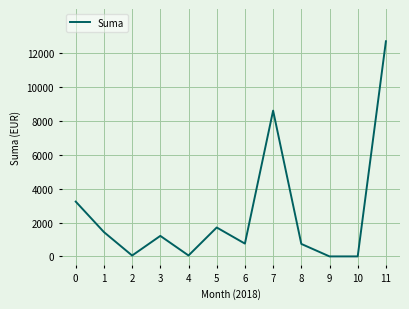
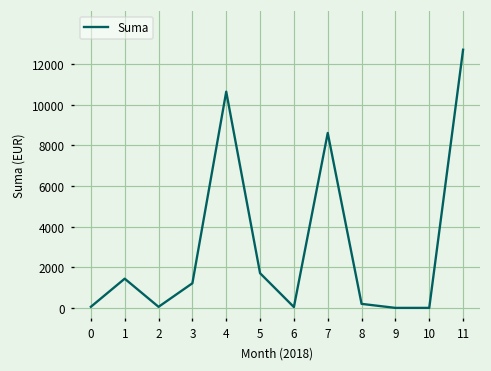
0: 3200 -> 100
4: 100 -> 10600
6: 800 -> 0
8: 700 -> 200
